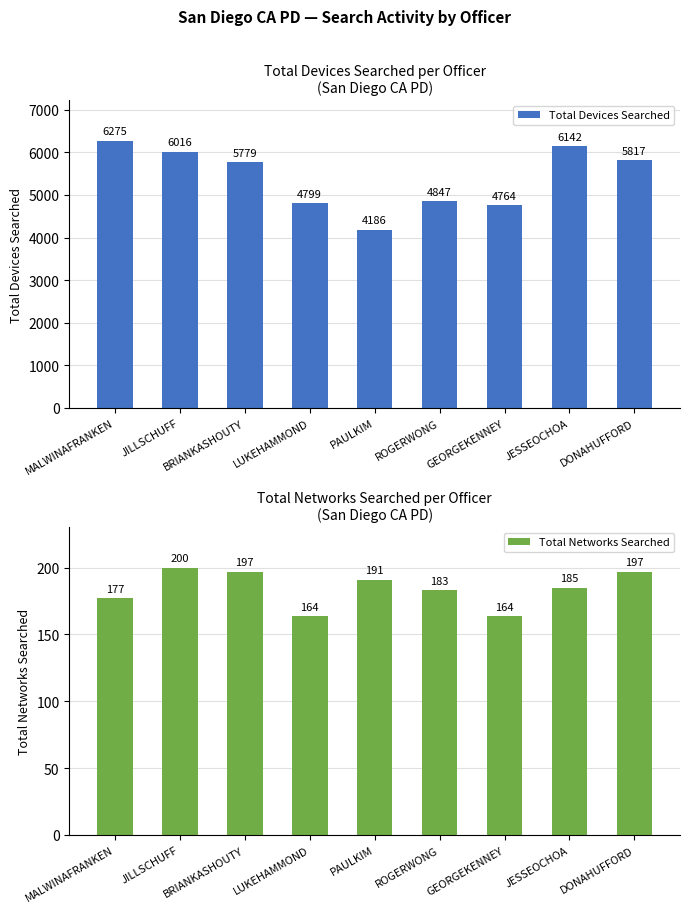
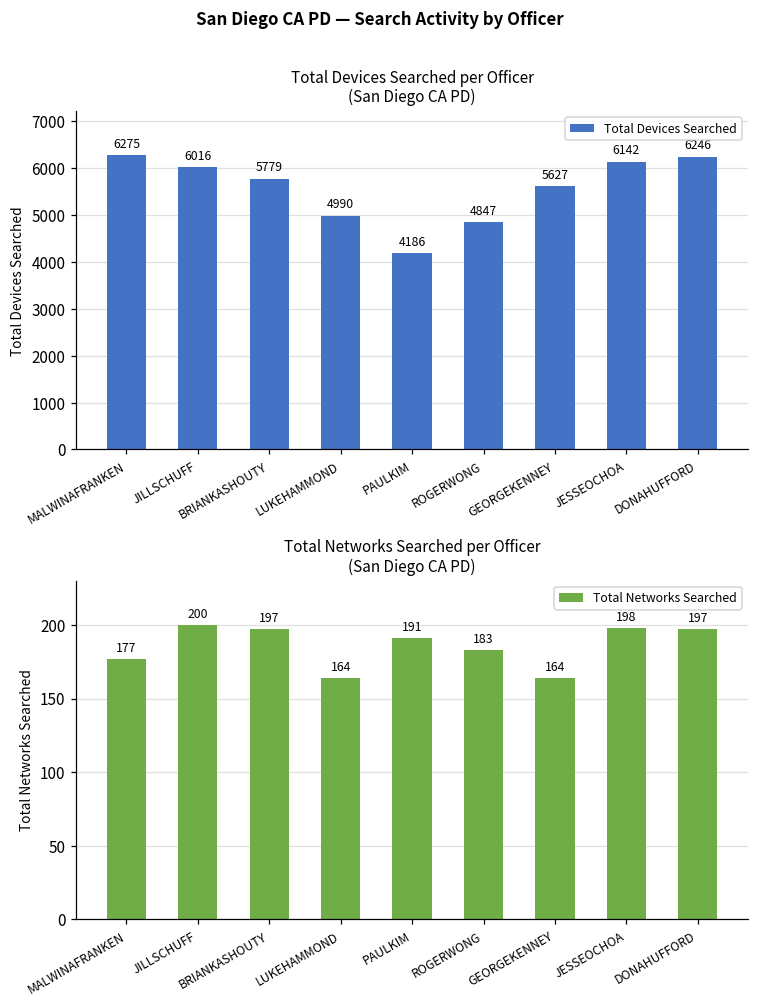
Total Devices Searched per Officer (San Diego CA PD), LUKEHAMMOND: 4799 -> 4990
Total Devices Searched per Officer (San Diego CA PD), GEORGEKENNEY: 4764 -> 5627
Total Devices Searched per Officer (San Diego CA PD), DONAHUFFORD: 5817 -> 6246
Total Networks Searched per Officer (San Diego CA PD), JESSEOCHOA: 185 -> 198
